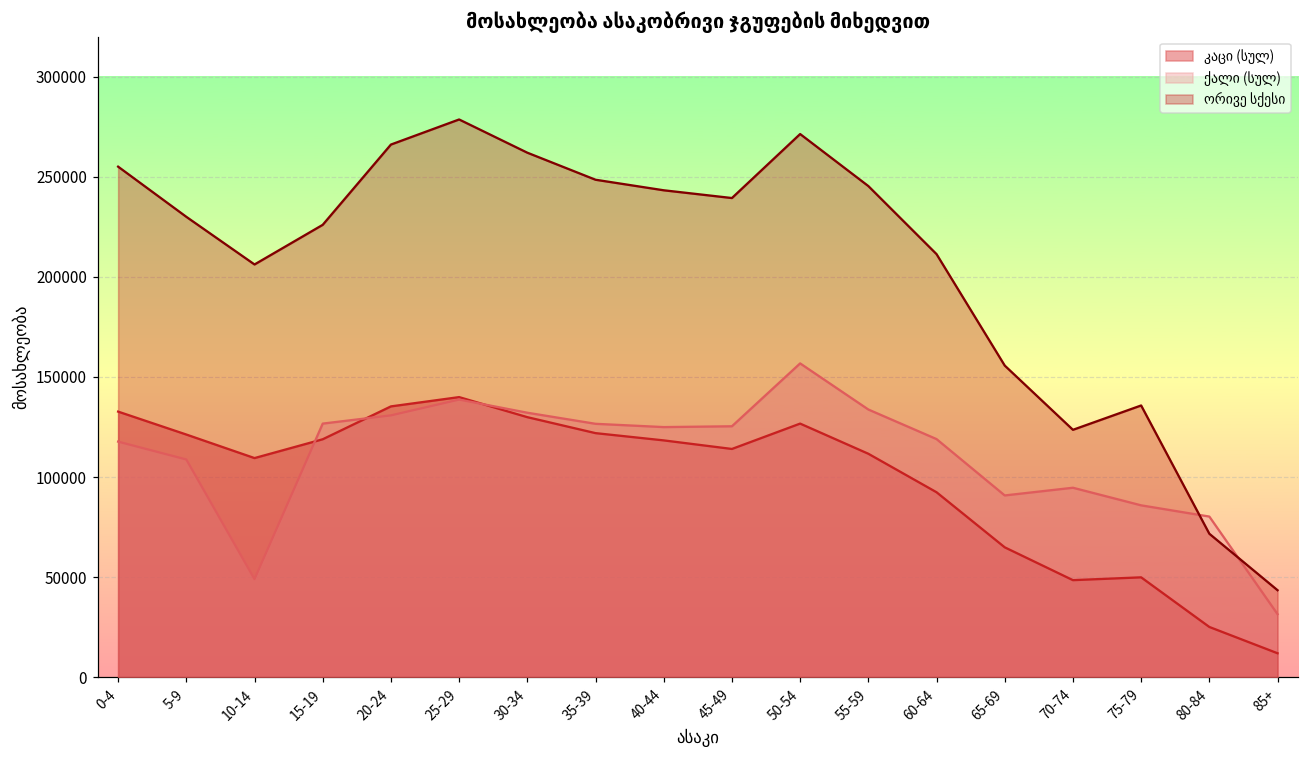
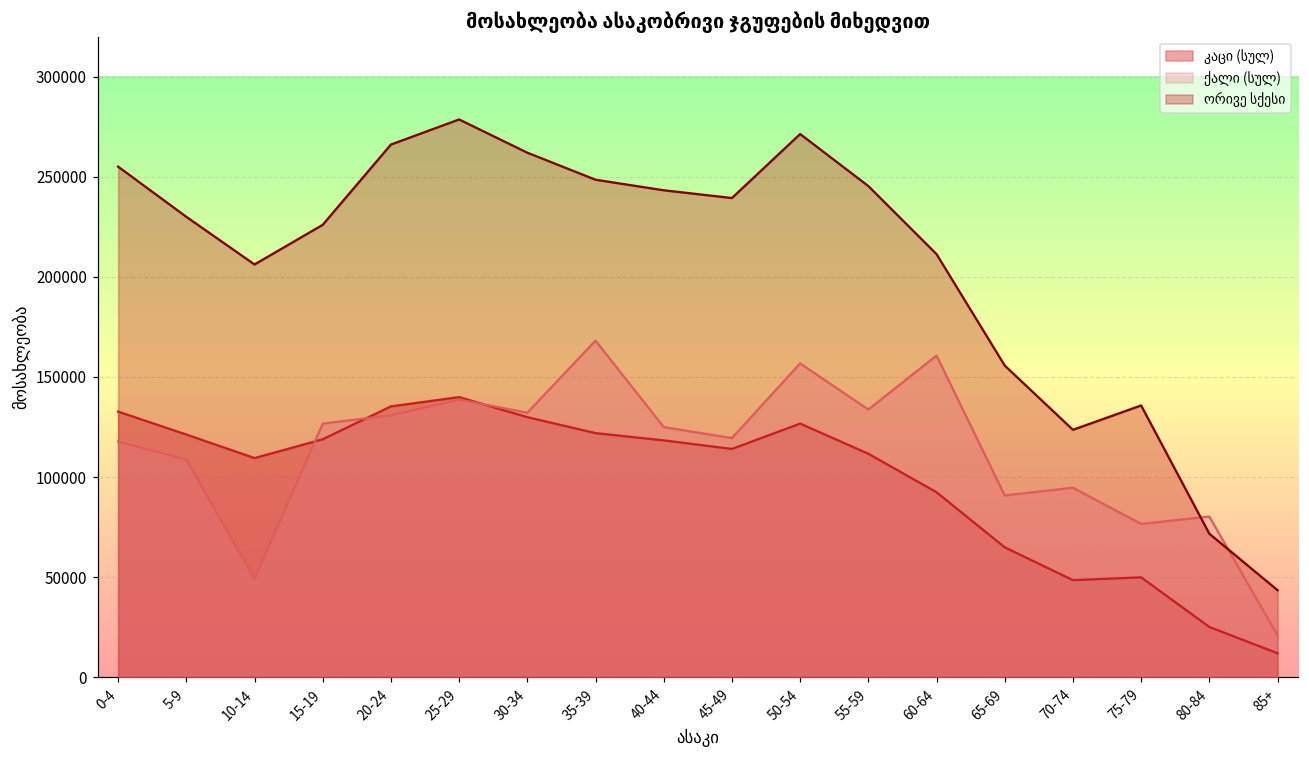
ქალი (სულ), 35-39: 127000 -> 168000
ქალი (სულ), 45-49: 125000 -> 119000
ქალი (სულ), 60-64: 119000 -> 161000
ქალი (სულ), 75-79: 86000 -> 77000
ქალი (სულ), 85+: 31000 -> 21000
